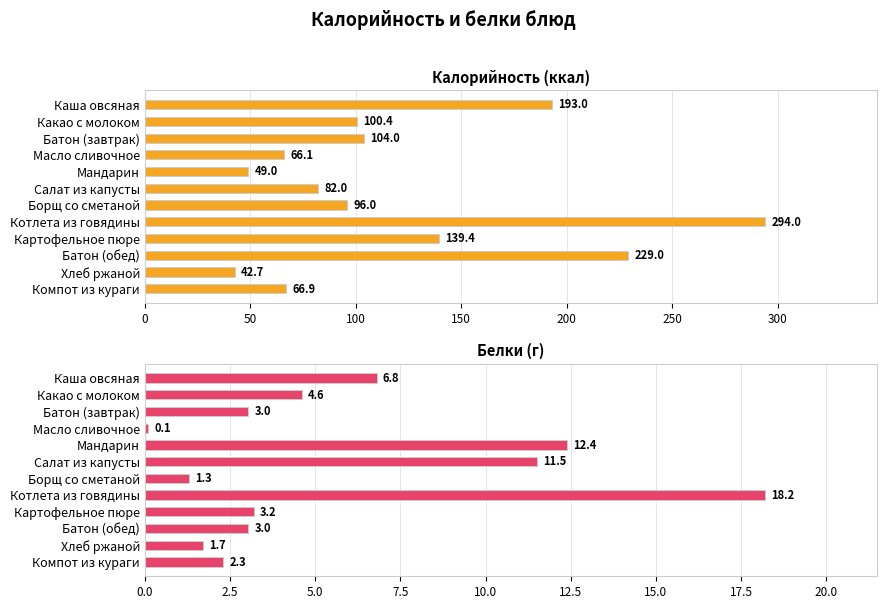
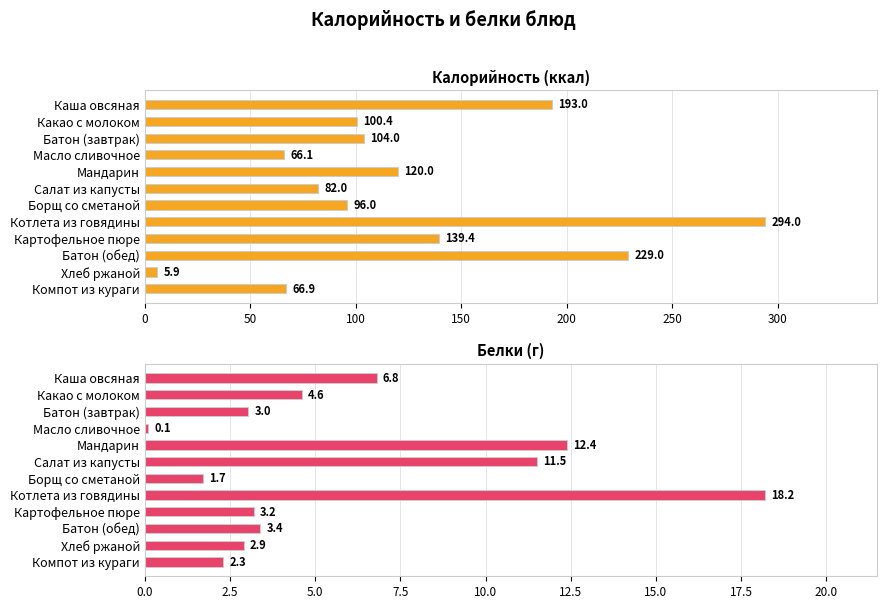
Калорийность (ккал), Мандарин: 49.0 -> 120.0
Калорийность (ккал), Хлеб ржаной: 42.7 -> 5.9
Белки (г), Борщ со сметаной: 1.3 -> 1.7
Белки (г), Батон (обед): 3.0 -> 3.4
Белки (г), Хлеб ржаной: 1.7 -> 2.9
